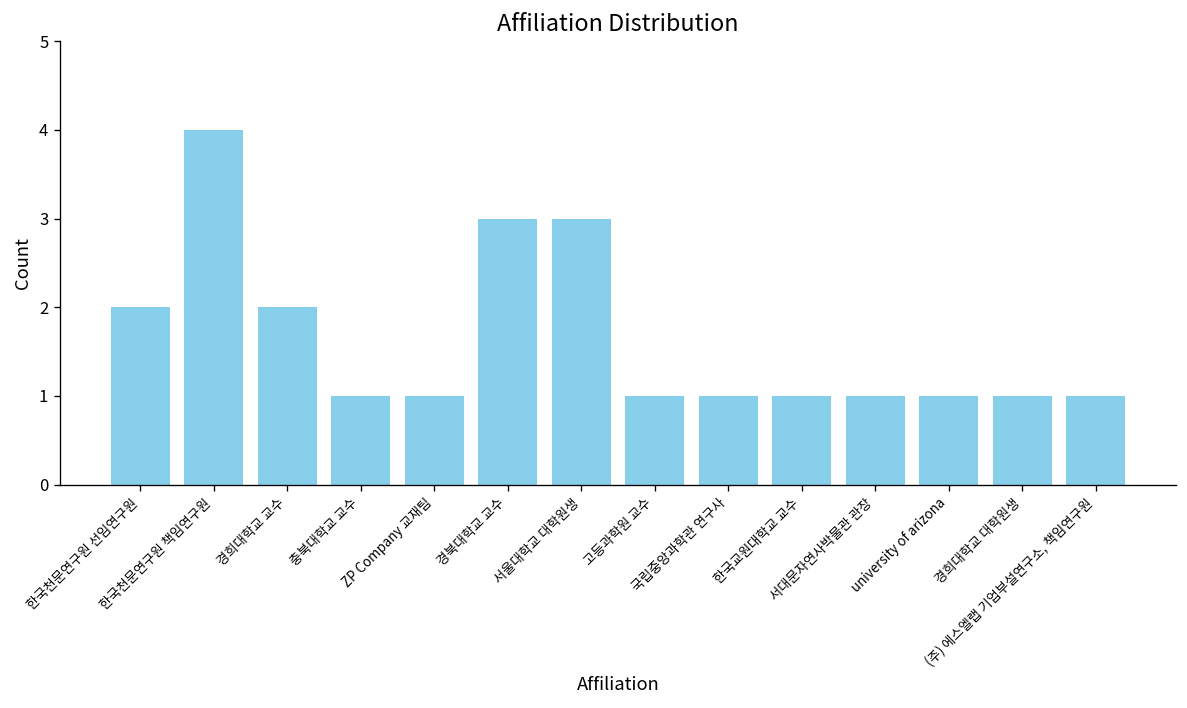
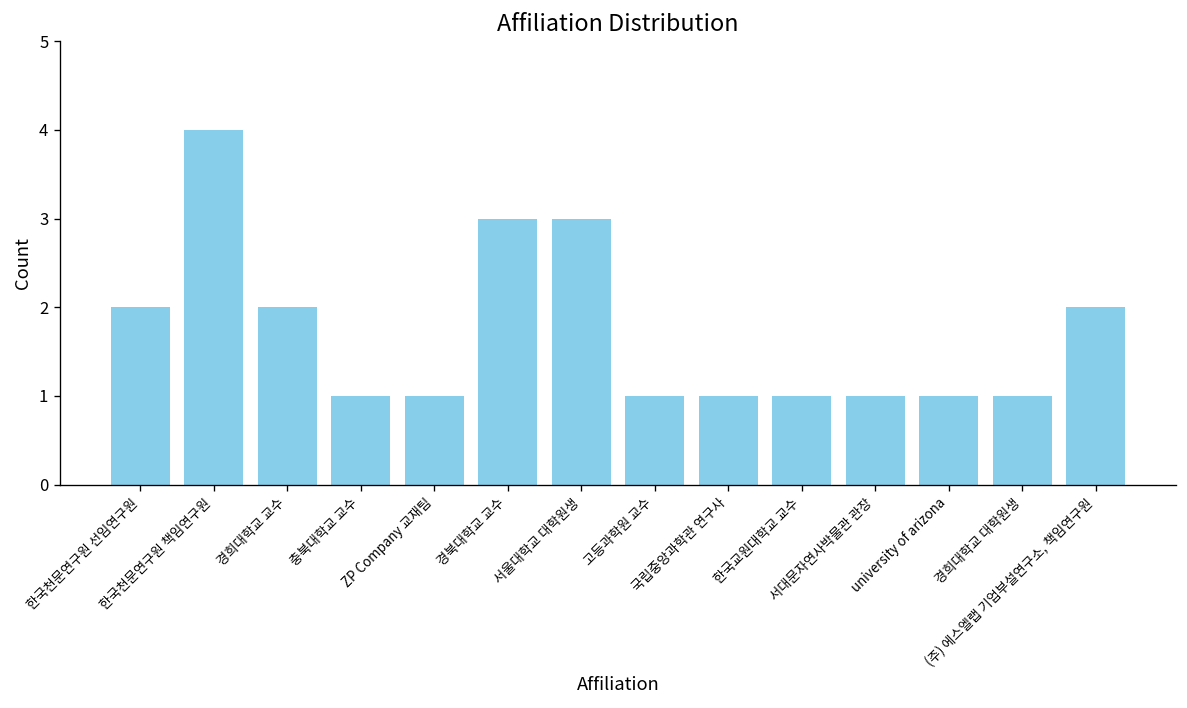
(주) 에스엘랩 기업부설연구소, 책임연구원: 1 -> 2
